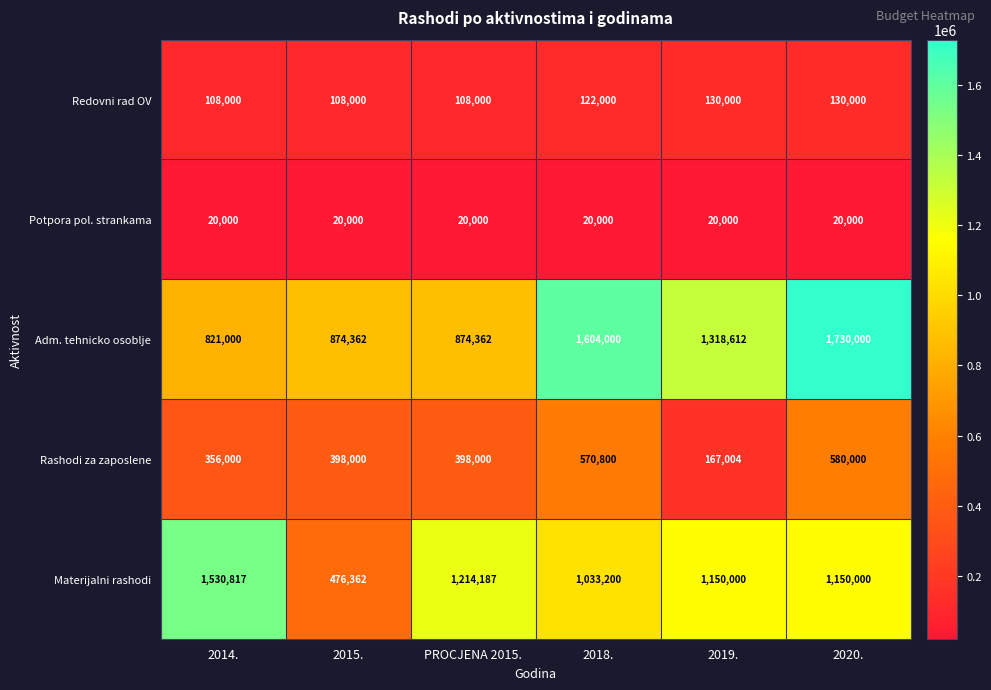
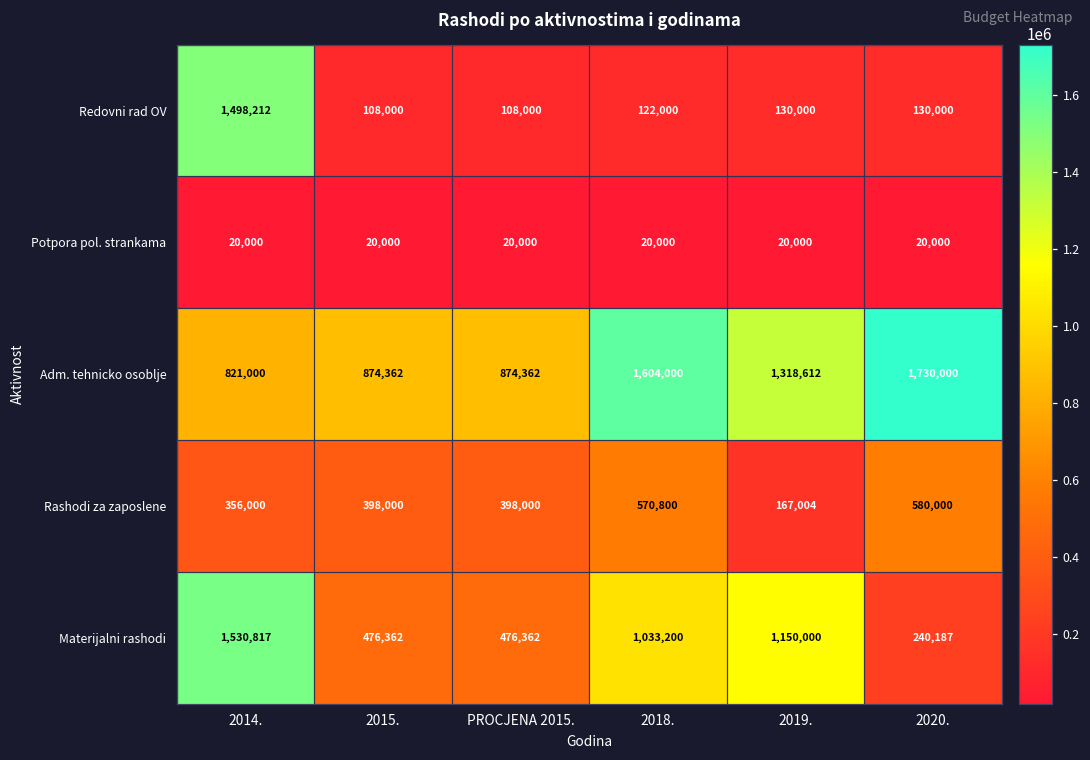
Redovni rad OV, 2014.: 108,000 -> 1,498,212
Materijalni rashodi, PROCJENA 2015.: 1,214,187 -> 476,362
Materijalni rashodi, 2020.: 1,150,000 -> 240,187
